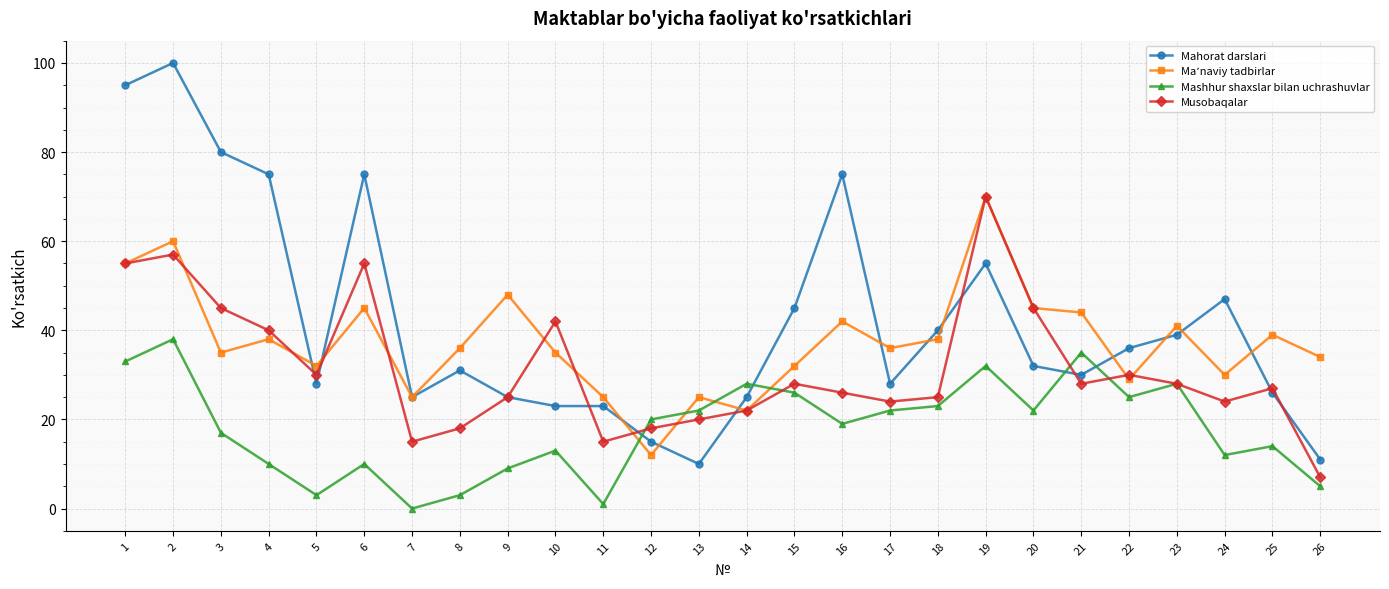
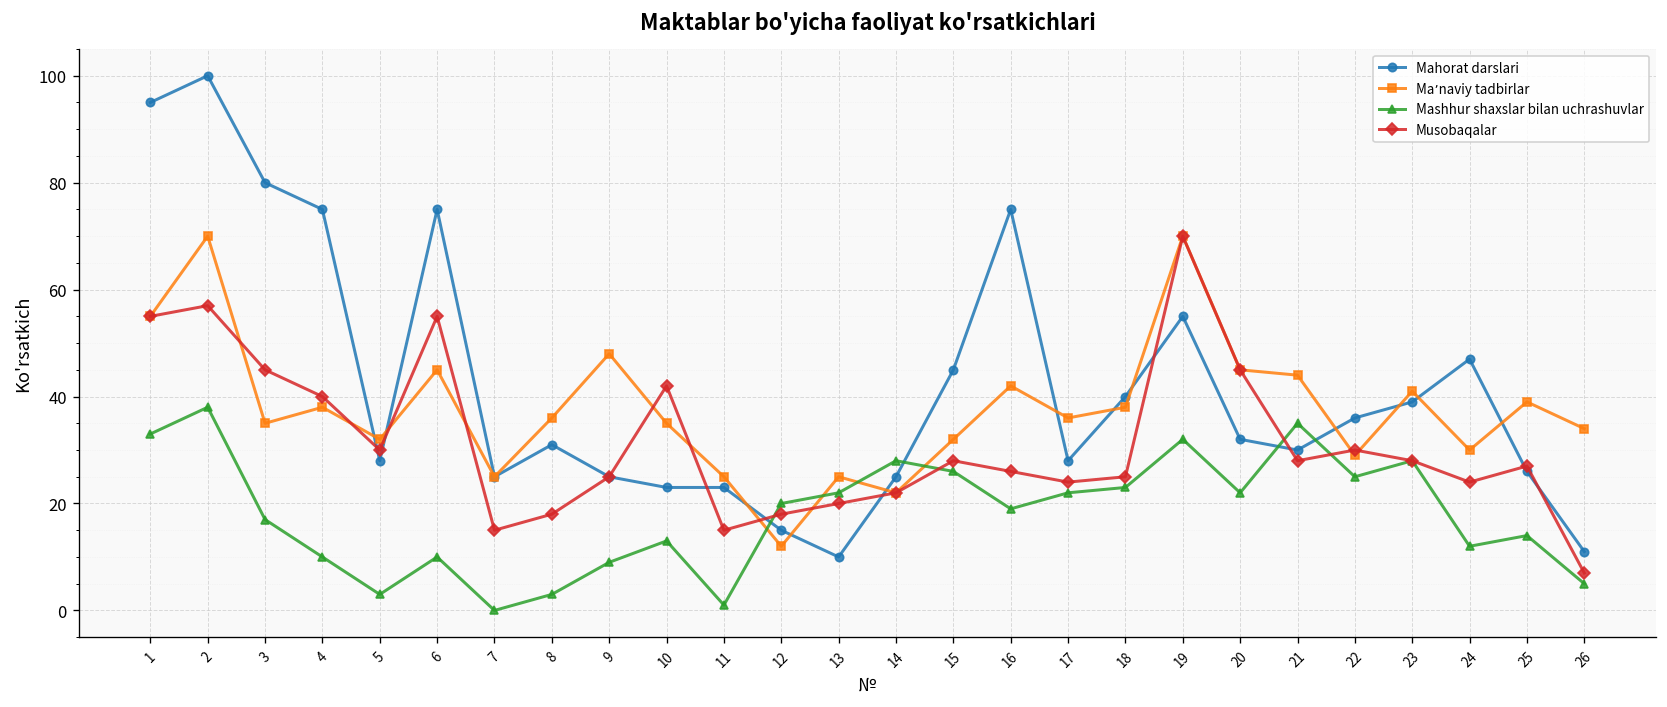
Maʼnaviy tadbirlar, 2: 60 -> 70
